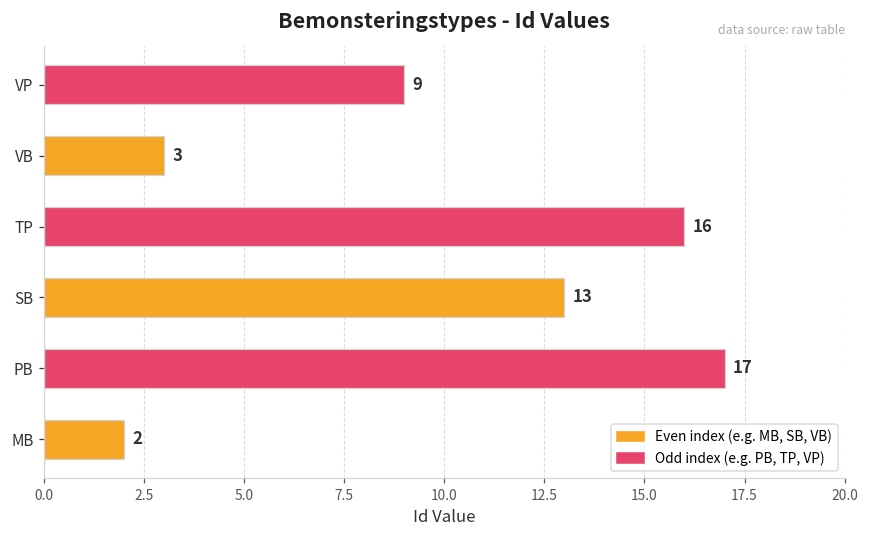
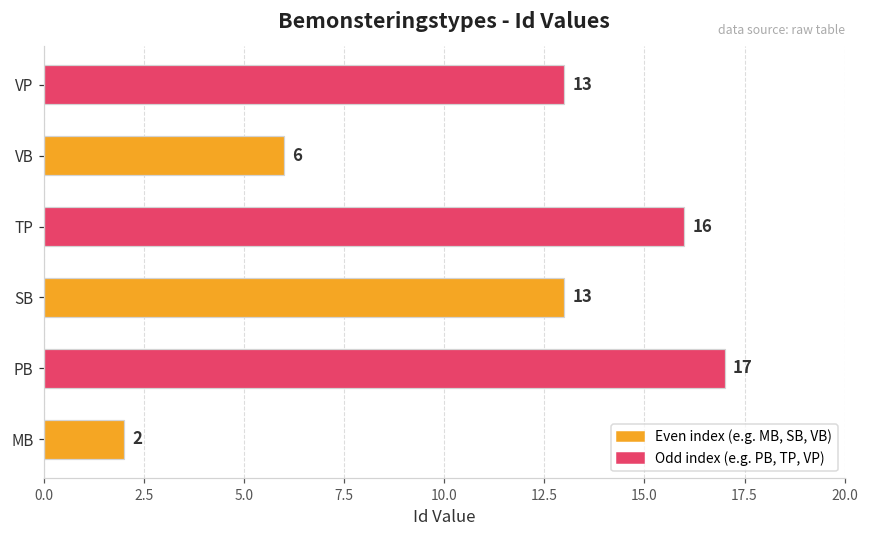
VP: 9 -> 13
VB: 3 -> 6
